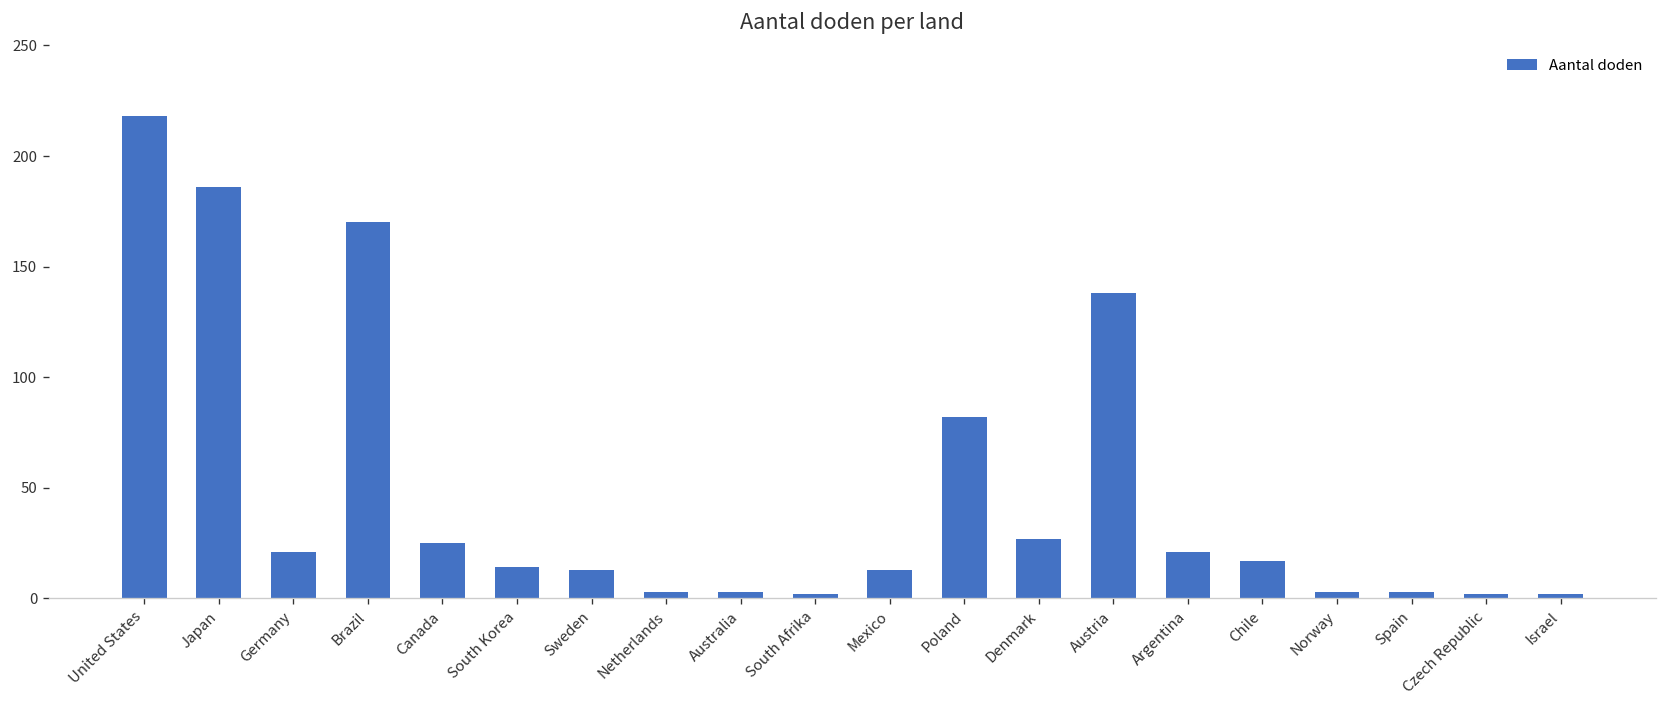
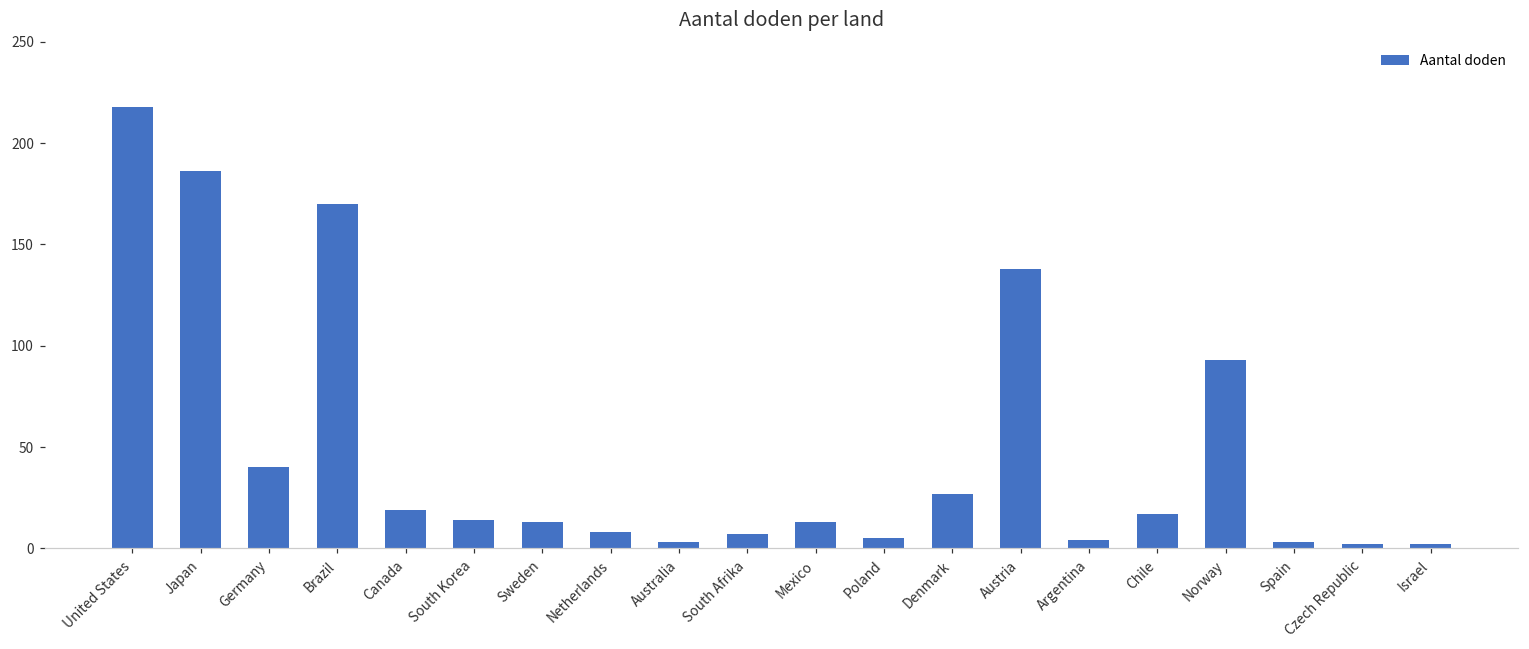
Germany: 21 -> 40
Canada: 25 -> 19
Netherlands: 3 -> 8
South Afrika: 2 -> 7
Poland: 82 -> 5
Argentina: 21 -> 4
Norway: 3 -> 93
